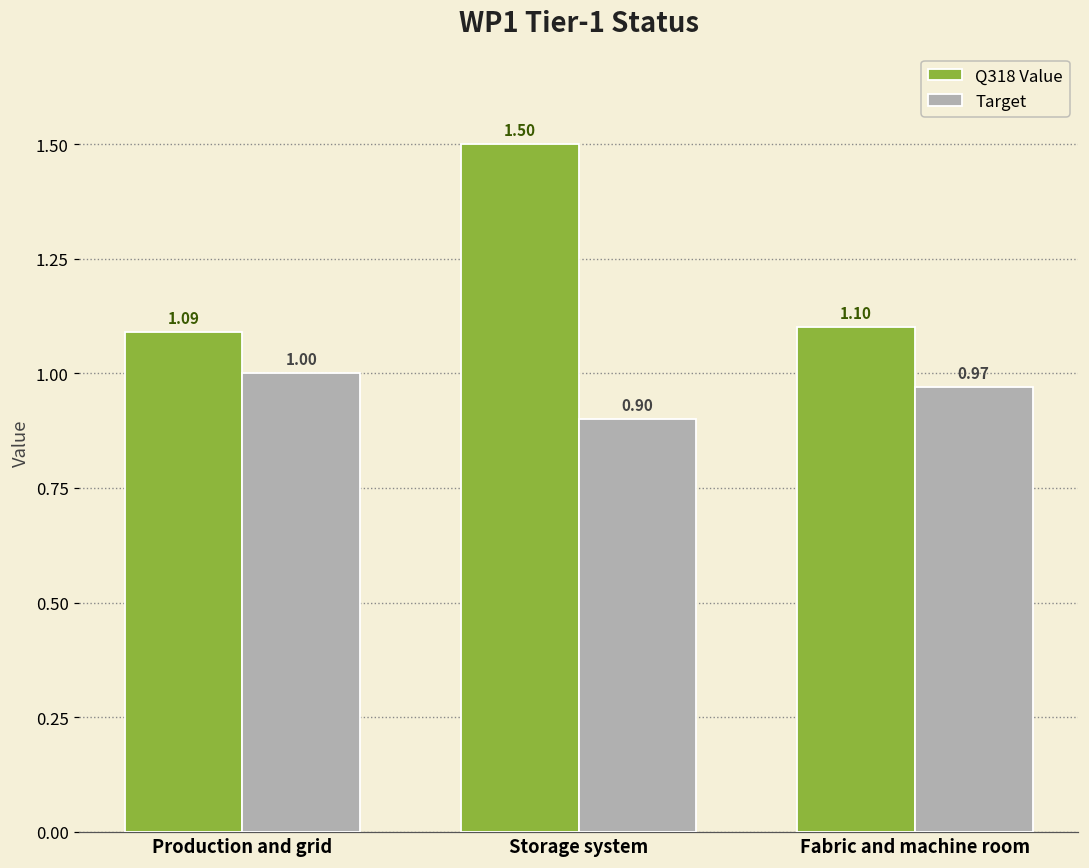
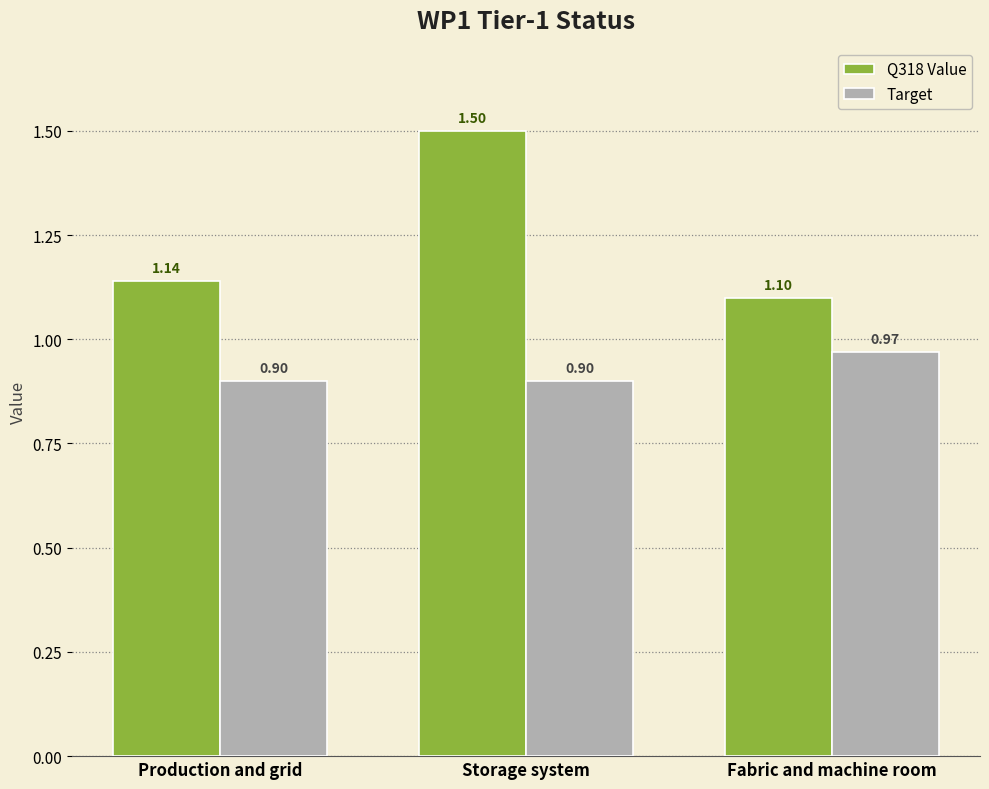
Q318 Value, Production and grid: 1.09 -> 1.14
Target, Production and grid: 1.00 -> 0.90
